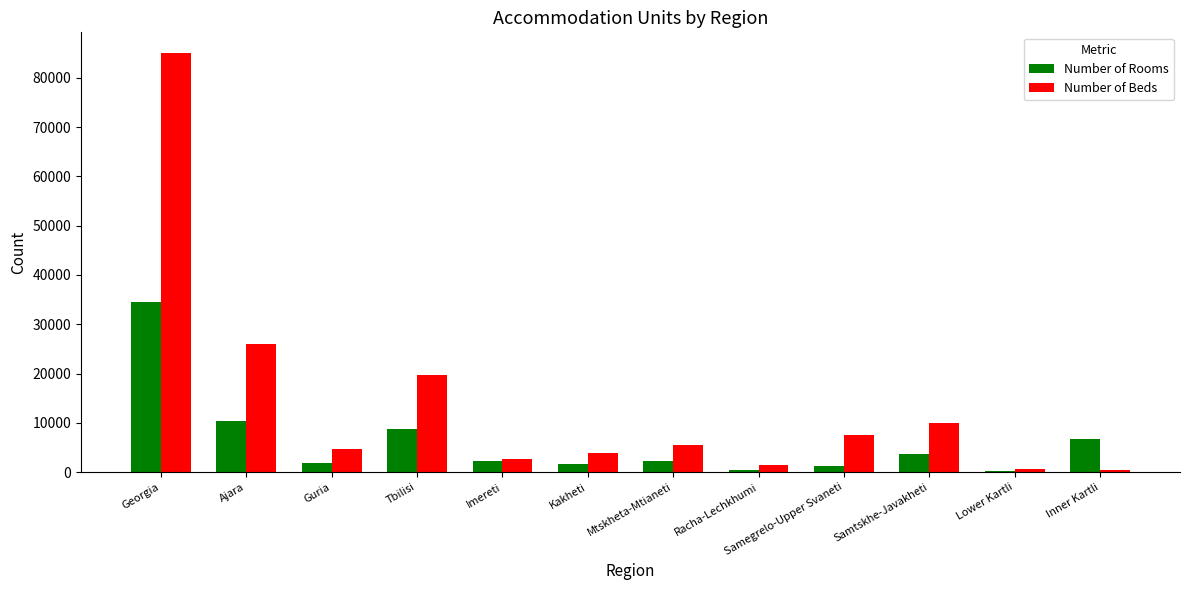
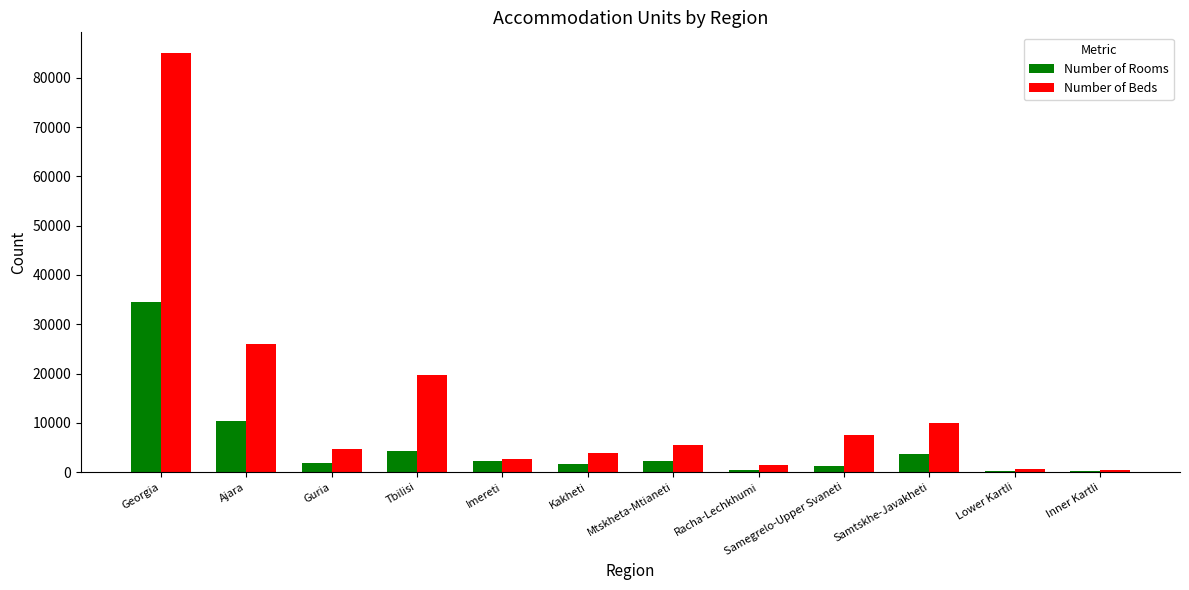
Number of Rooms, Tbilisi: 9000 -> 4000
Number of Rooms, Inner Kartli: 7000 -> 0
